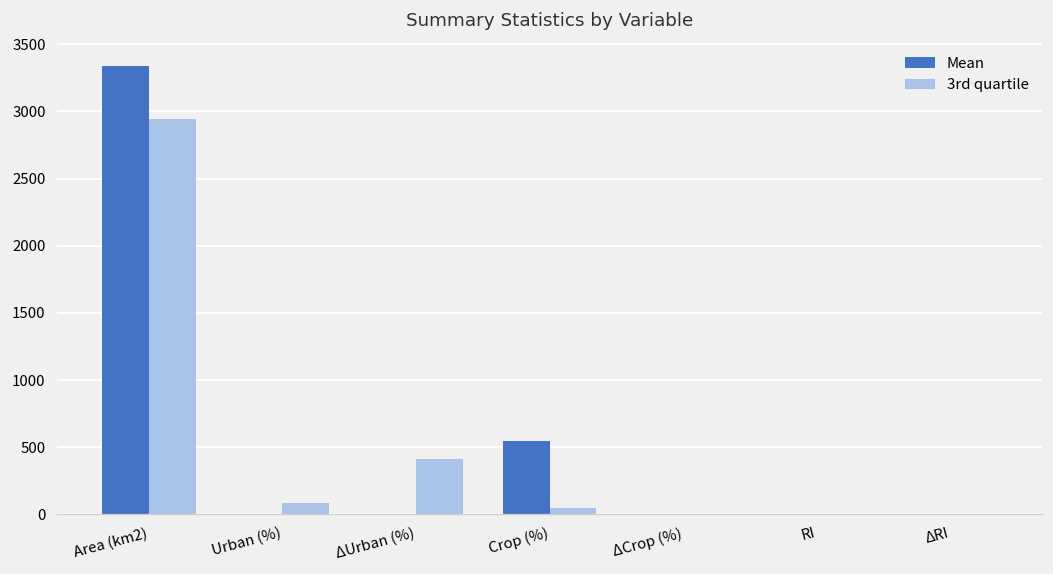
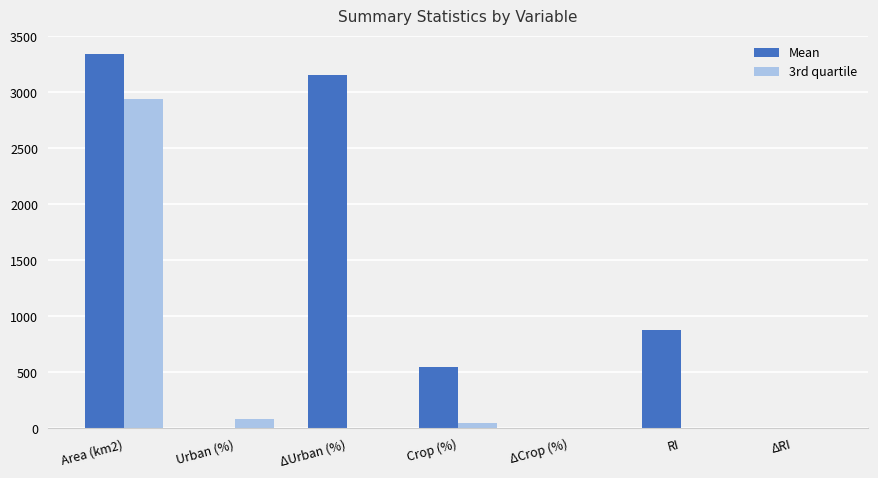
Mean, ΔUrban (%): 0 -> 3160
3rd quartile, ΔUrban (%): 410 -> 0
Mean, RI: 0 -> 870
